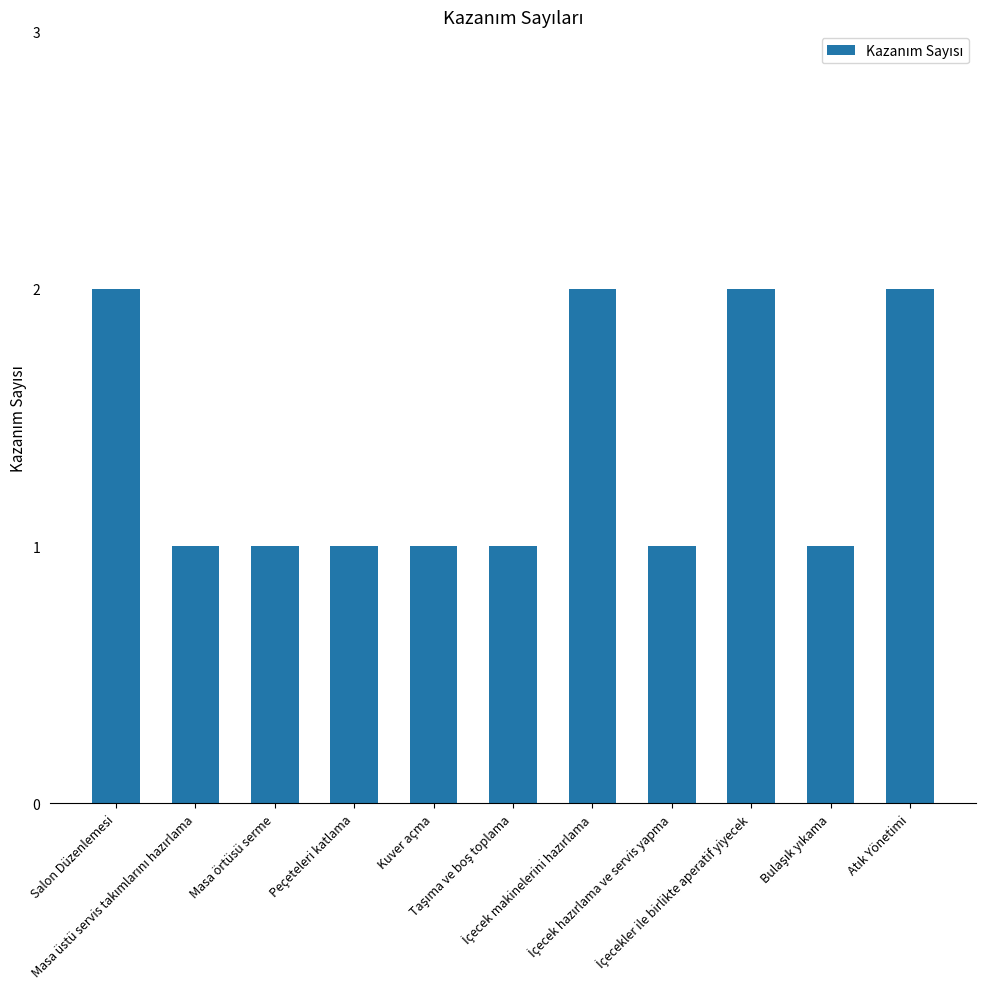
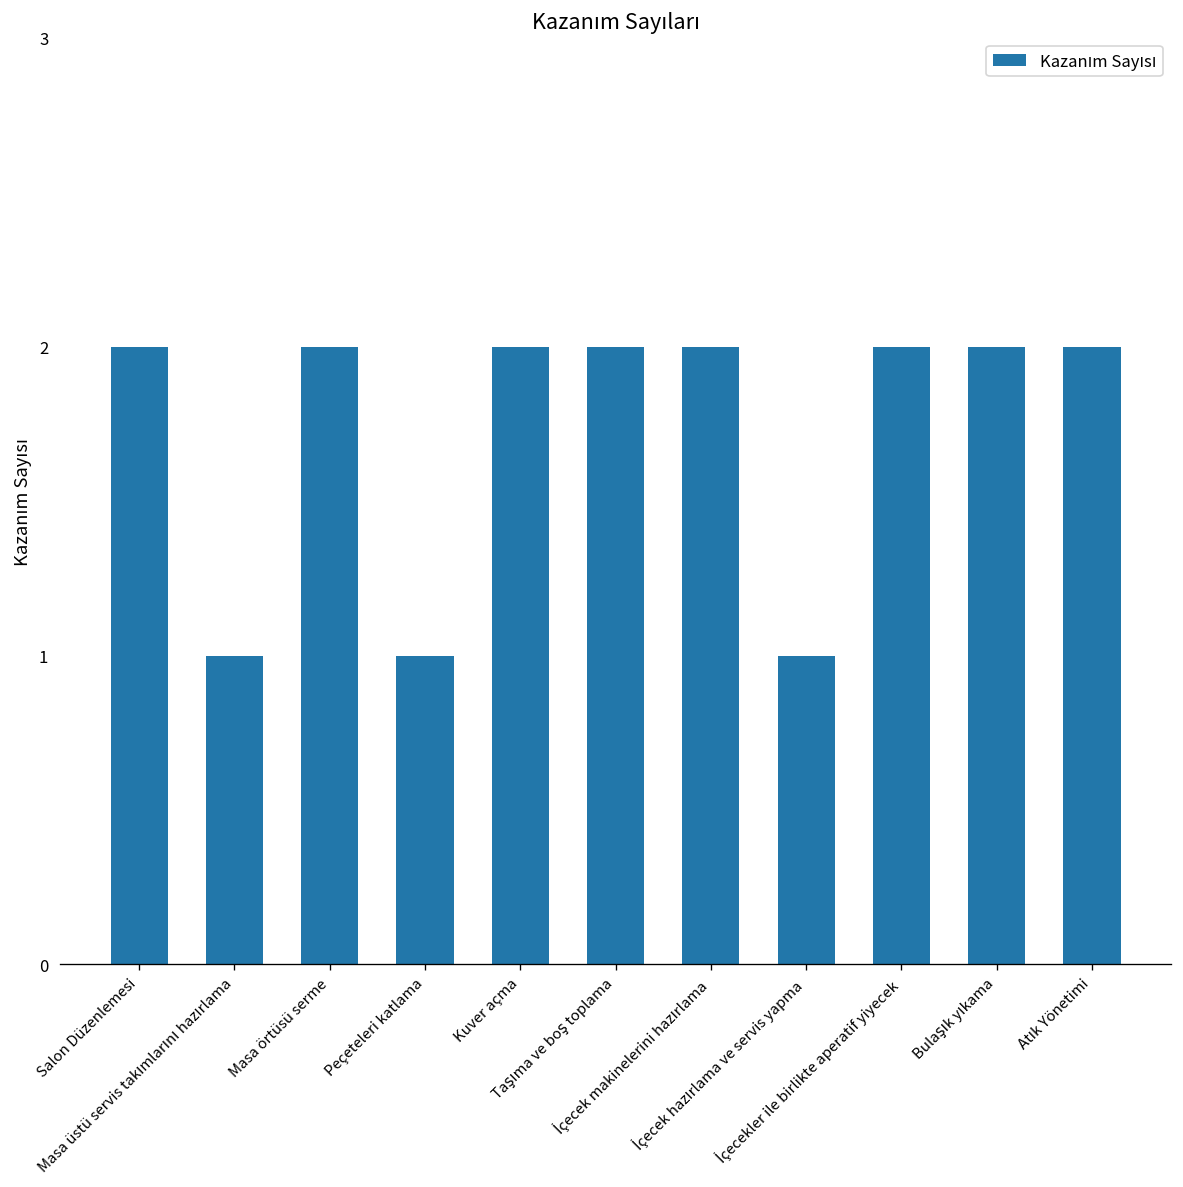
Masa örtüsü serme: 1 -> 2
Kuver açma: 1 -> 2
Taşıma ve boş toplama: 1 -> 2
Bulaşık yıkama: 1 -> 2
